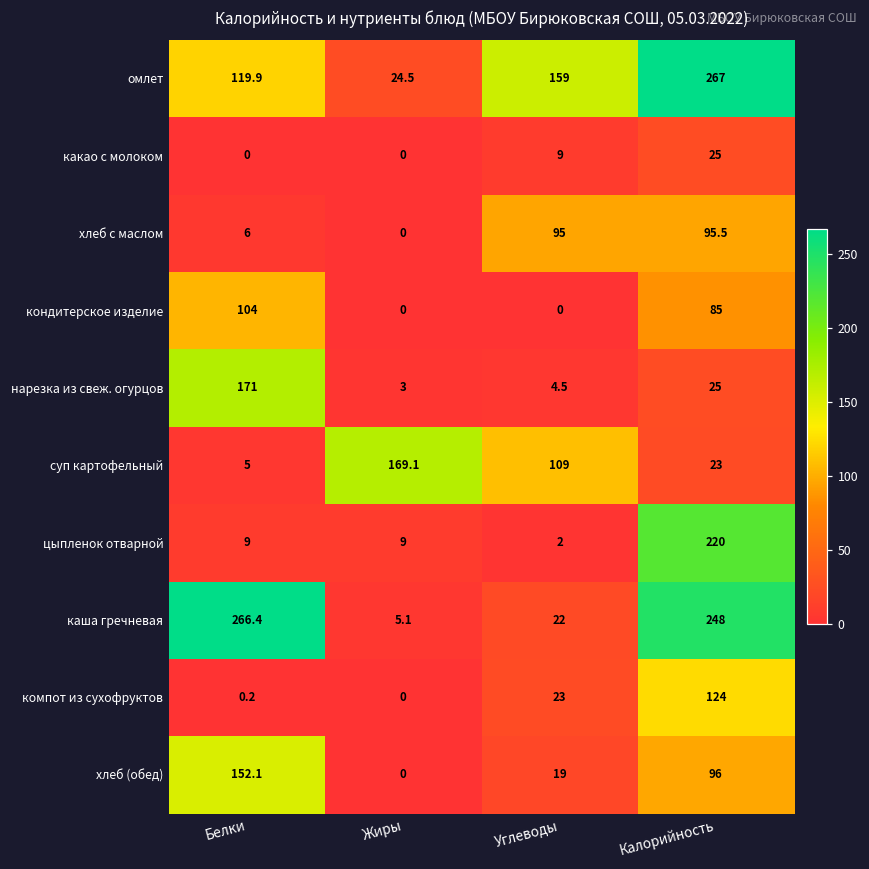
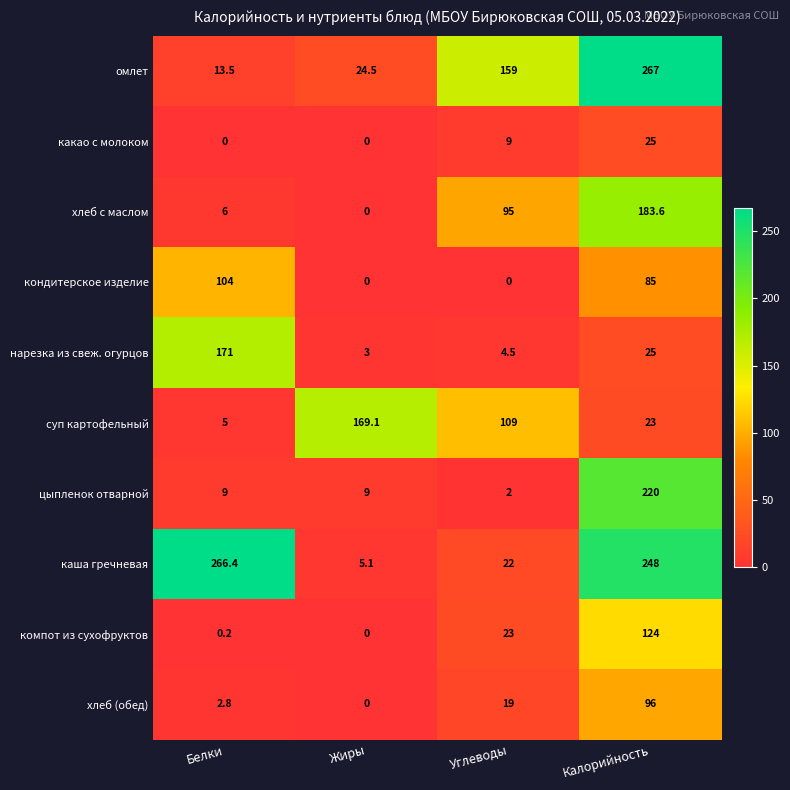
омлет, Белки: 119.9 -> 13.5
хлеб с маслом, Калорийность: 95.5 -> 183.6
хлеб (обед), Белки: 152.1 -> 2.8
